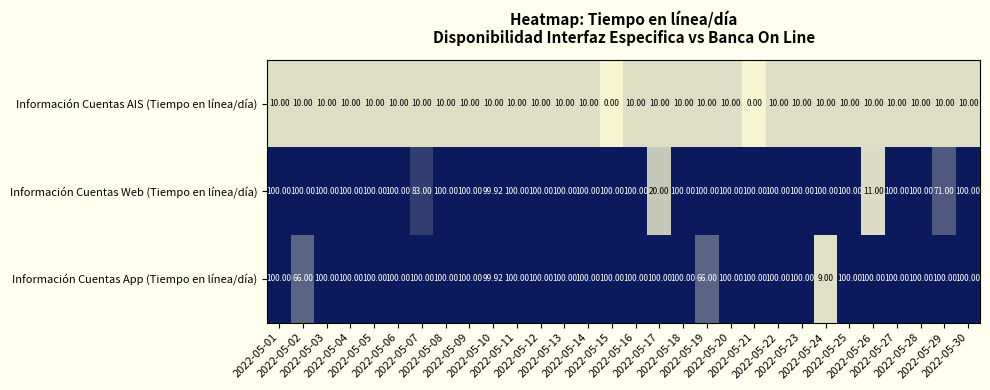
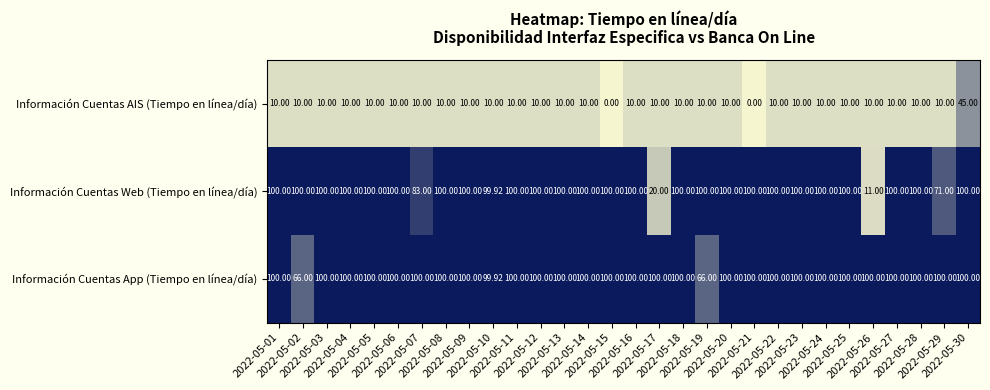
Información Cuentas AIS (Tiempo en línea/día), 2022-05-30: 10.00 -> 45.00
Información Cuentas App (Tiempo en línea/día), 2022-05-24: 9.00 -> 100.00
